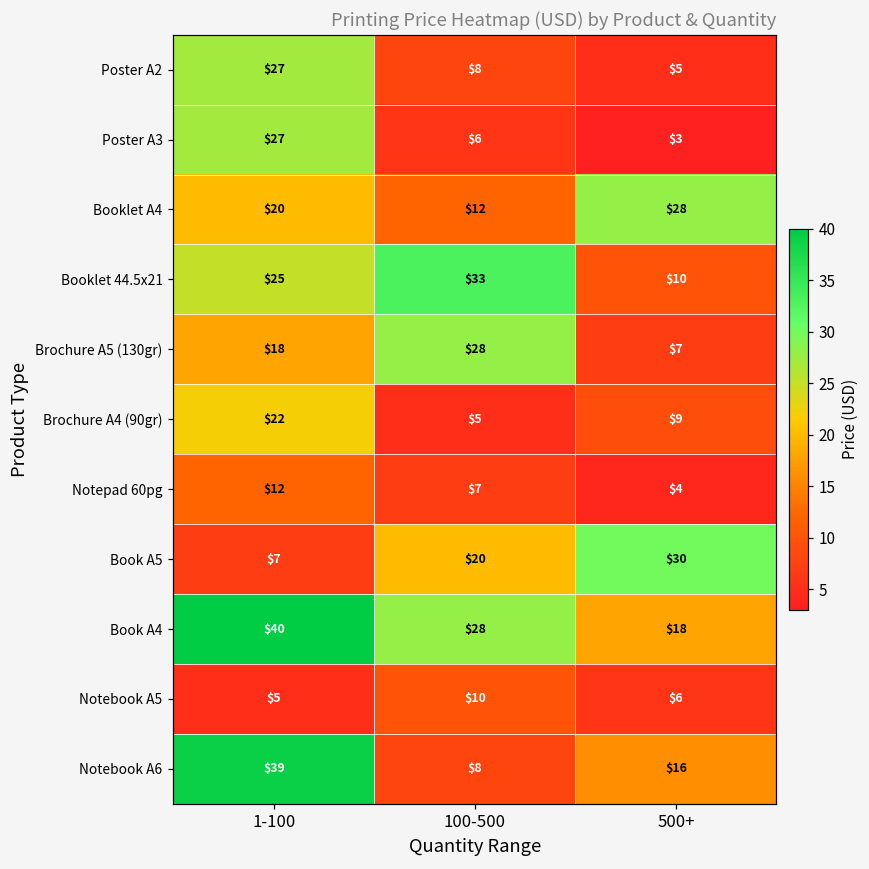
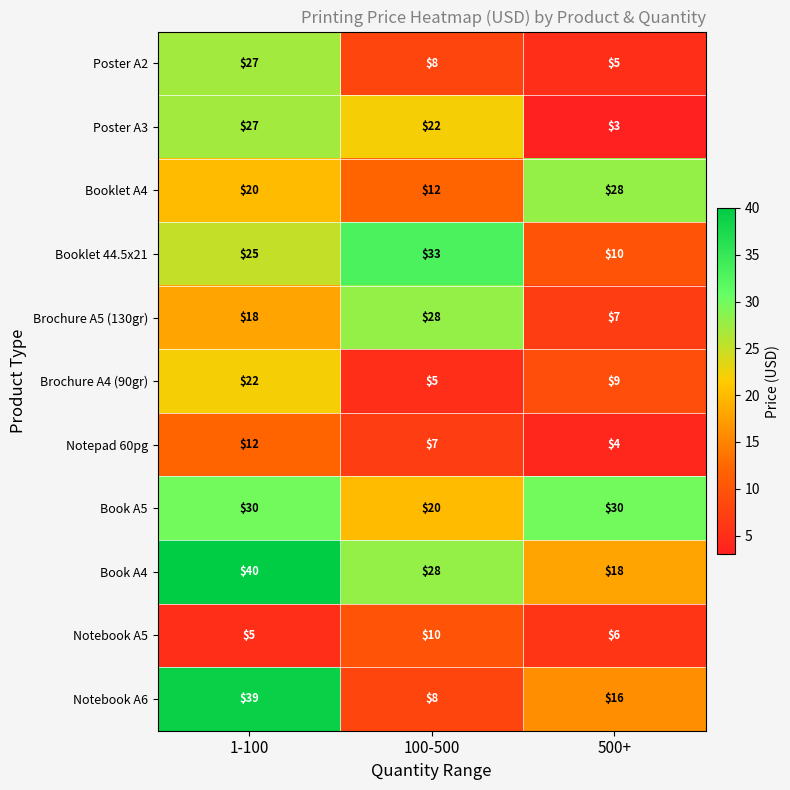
Poster A3, 100-500: $6 -> $22
Book A5, 1-100: $7 -> $30
